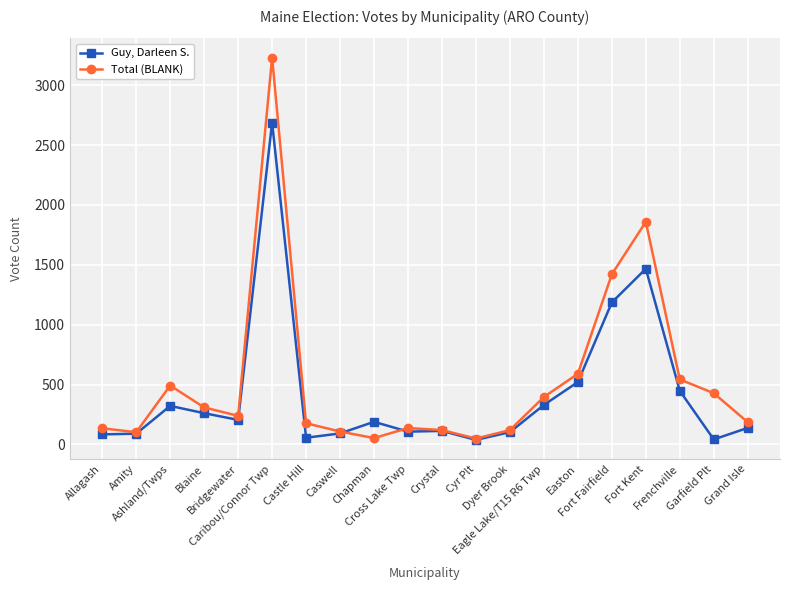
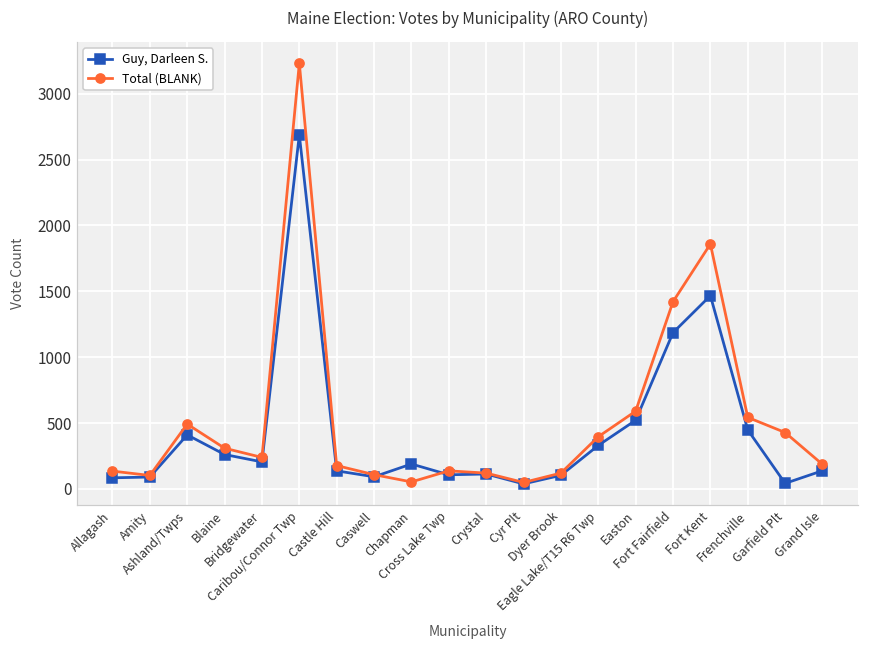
Guy, Darleen S., Ashland/Twps: 320 -> 410
Guy, Darleen S., Castle Hill: 60 -> 140
